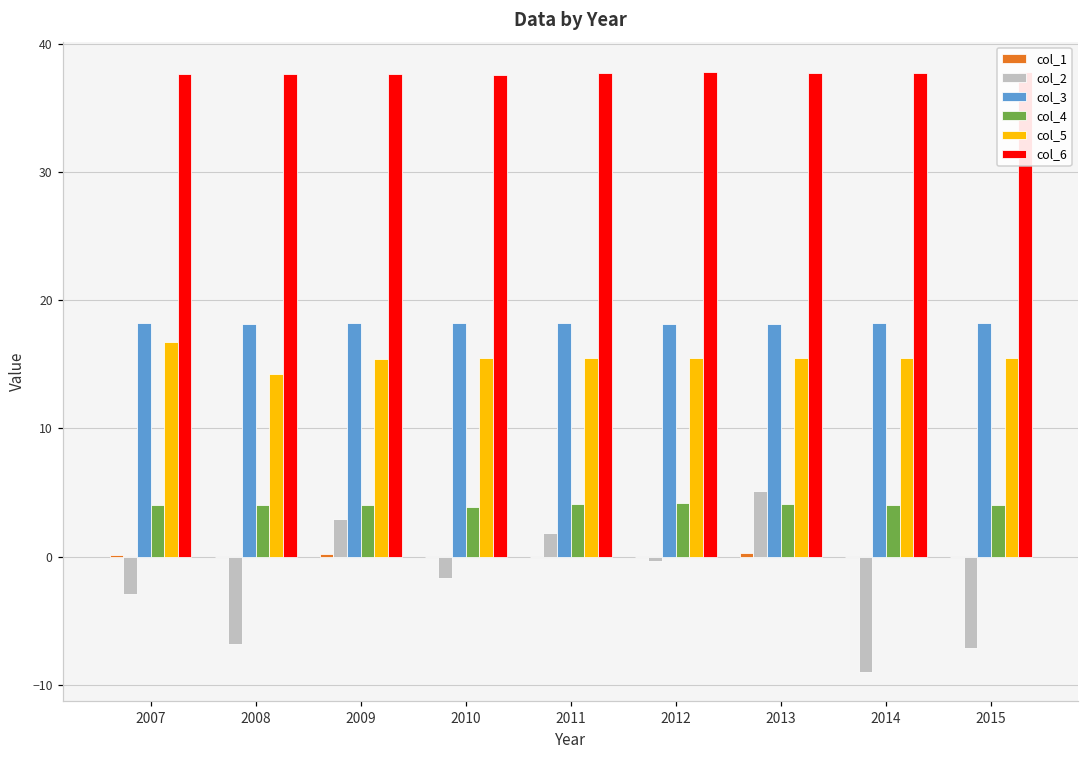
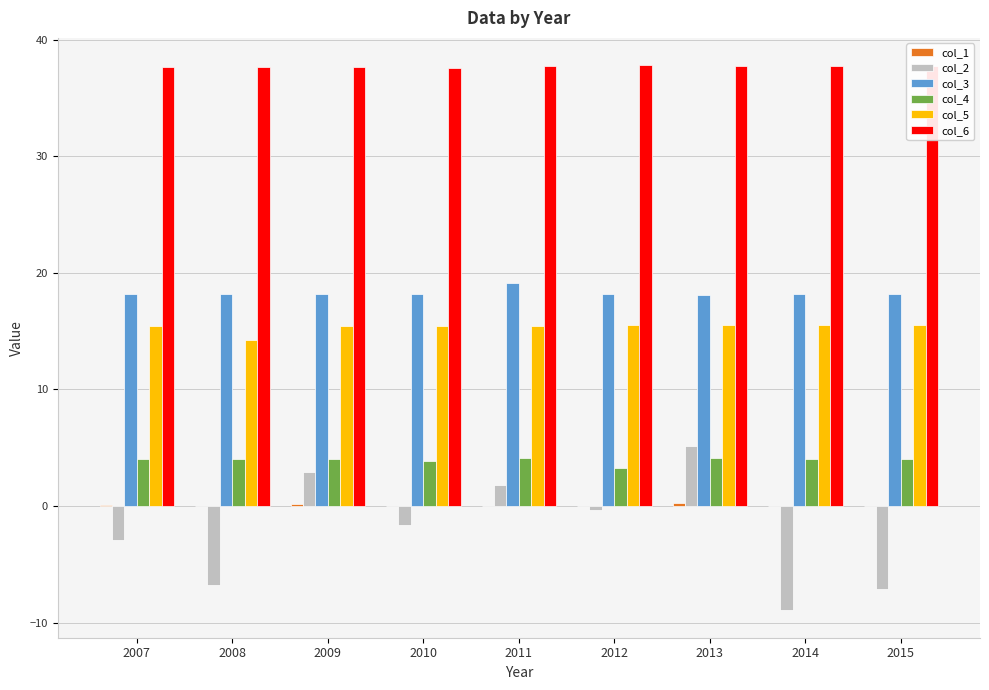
col_5, 2007: 16.7 -> 15.4
col_3, 2011: 18.2 -> 19.1
col_4, 2012: 4.2 -> 3.3
